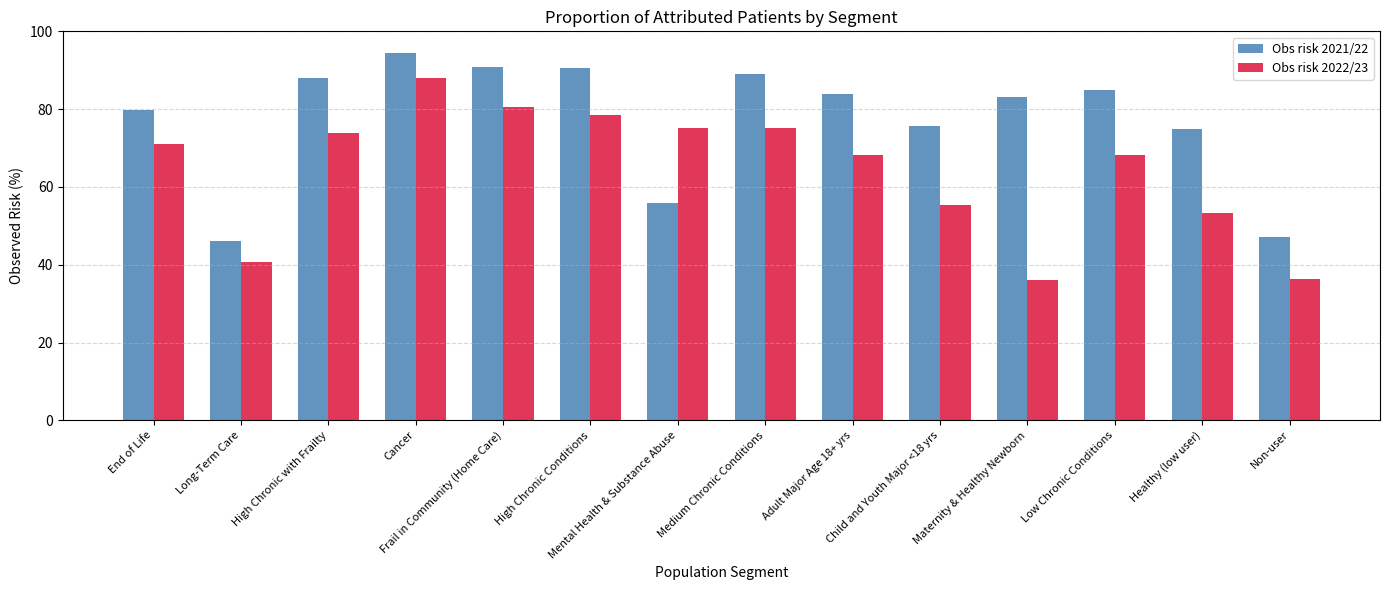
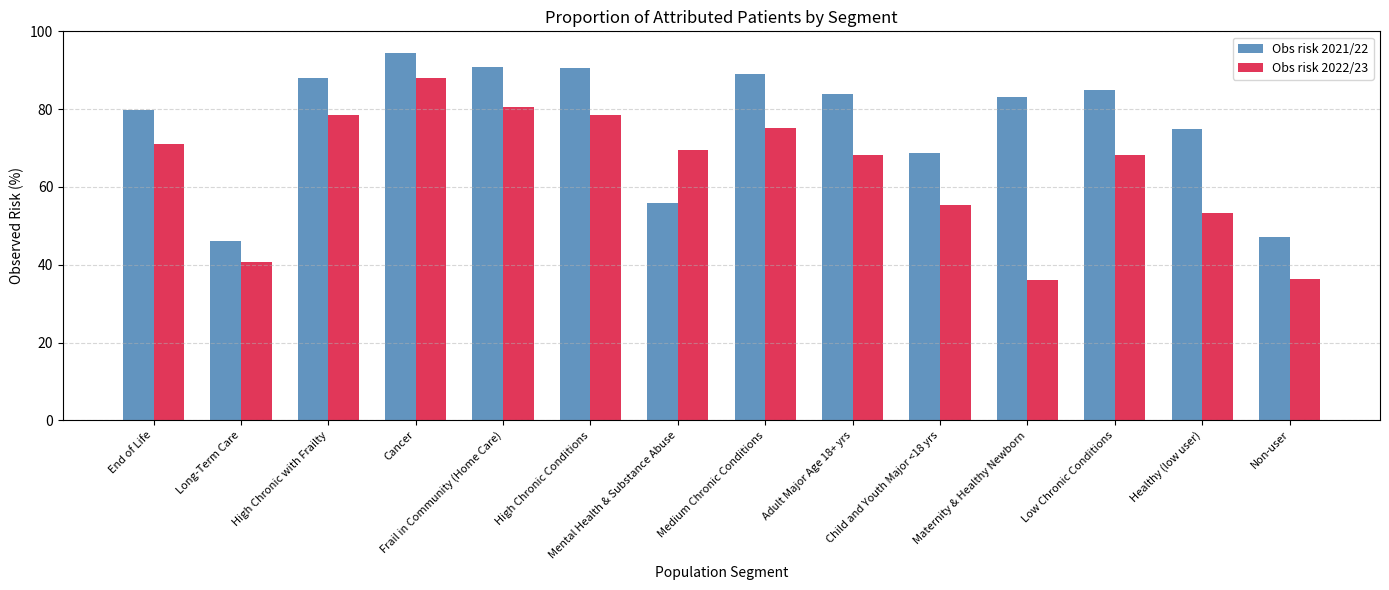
Obs risk 2022/23, High Chronic with Frailty: 74 -> 78
Obs risk 2022/23, Mental Health & Substance Abuse: 75 -> 69
Obs risk 2021/22, Child and Youth Major <18 yrs: 76 -> 69
